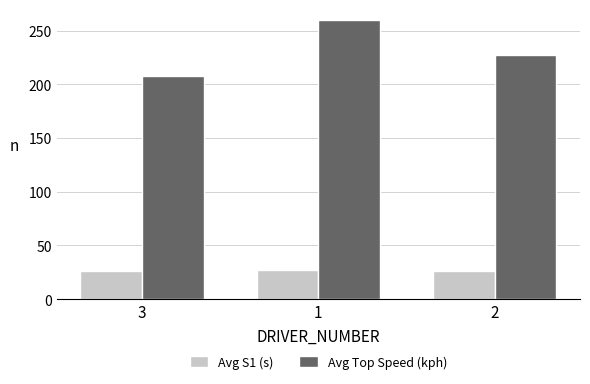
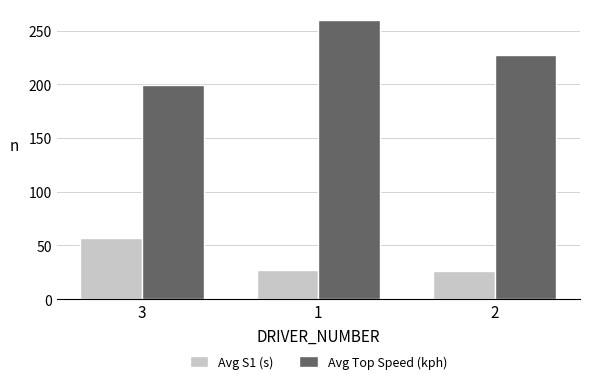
Avg S1 (s), 3: 26 -> 57
Avg Top Speed (kph), 3: 208 -> 200
